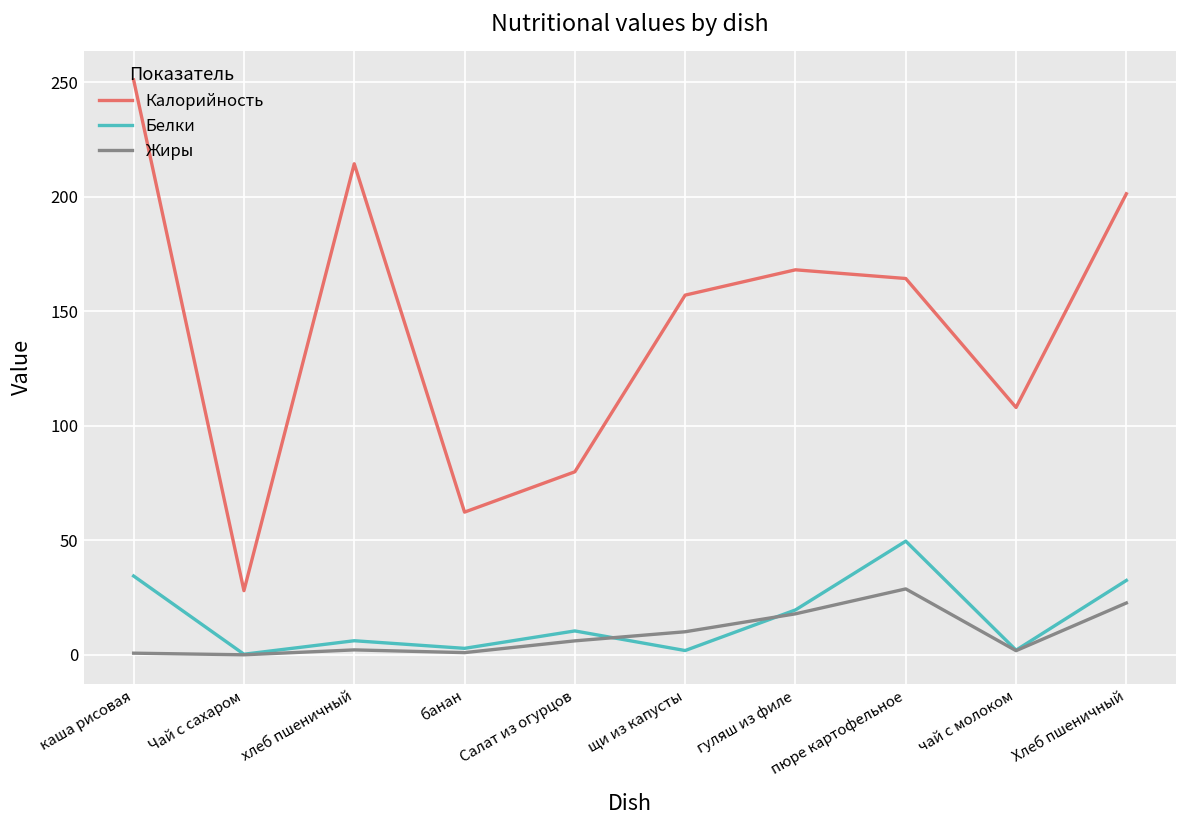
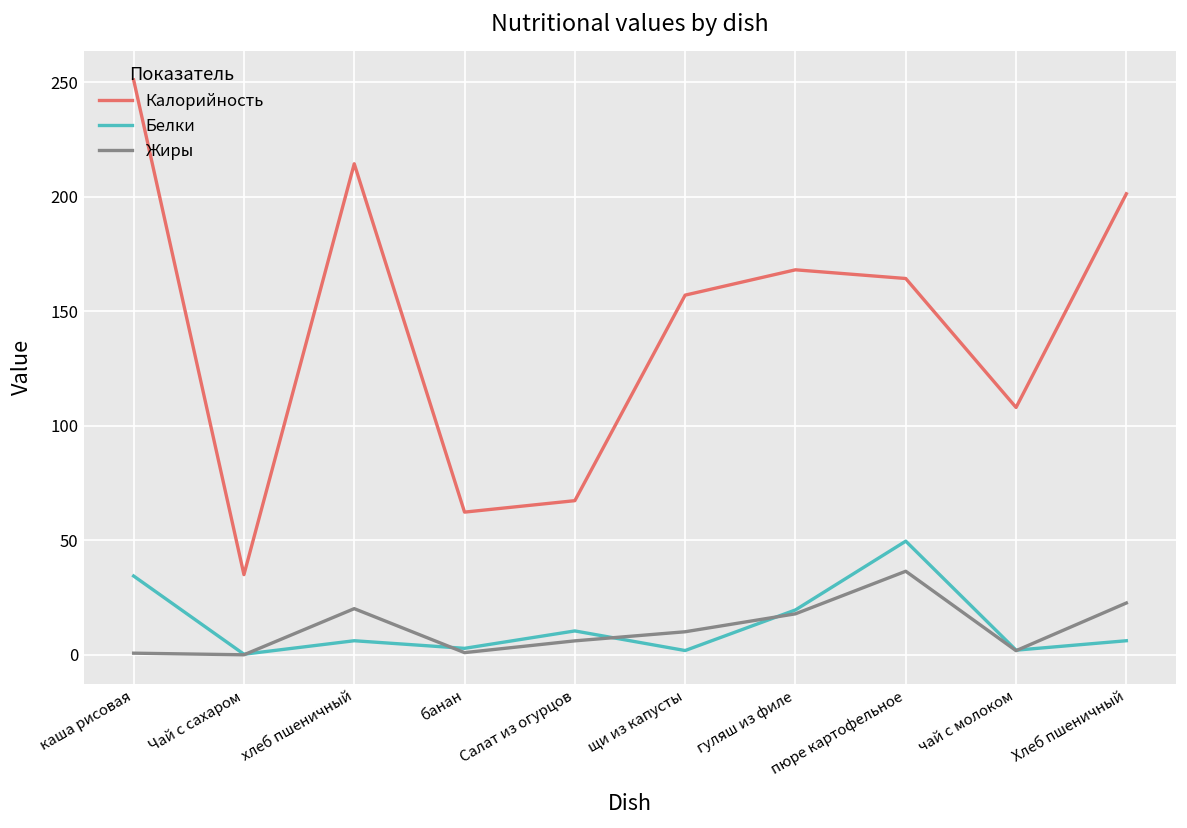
Калорийность, Чай с сахаром: 28 -> 35
Жиры, хлеб пшеничный: 2 -> 20
Калорийность, Салат из огурцов: 80 -> 67
Жиры, пюре картофельное: 29 -> 36
Белки, Хлеб пшеничный: 32 -> 6
